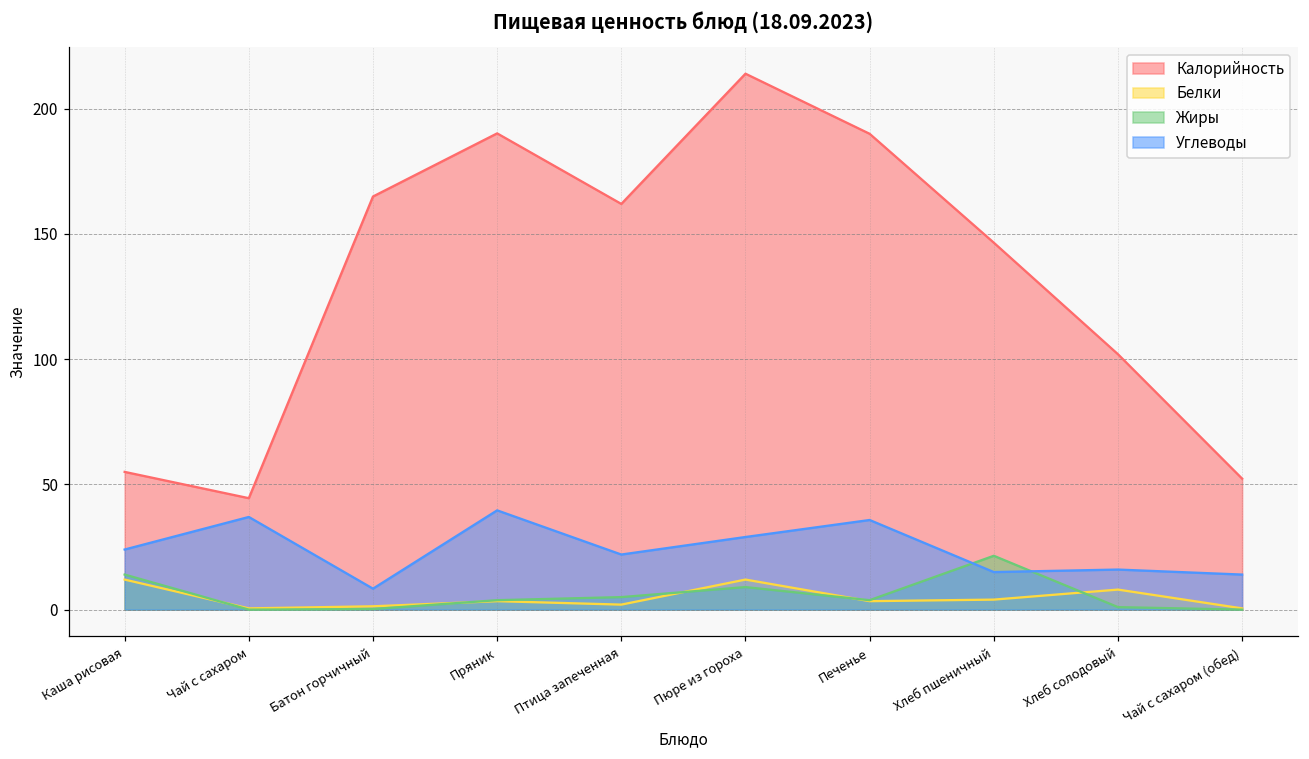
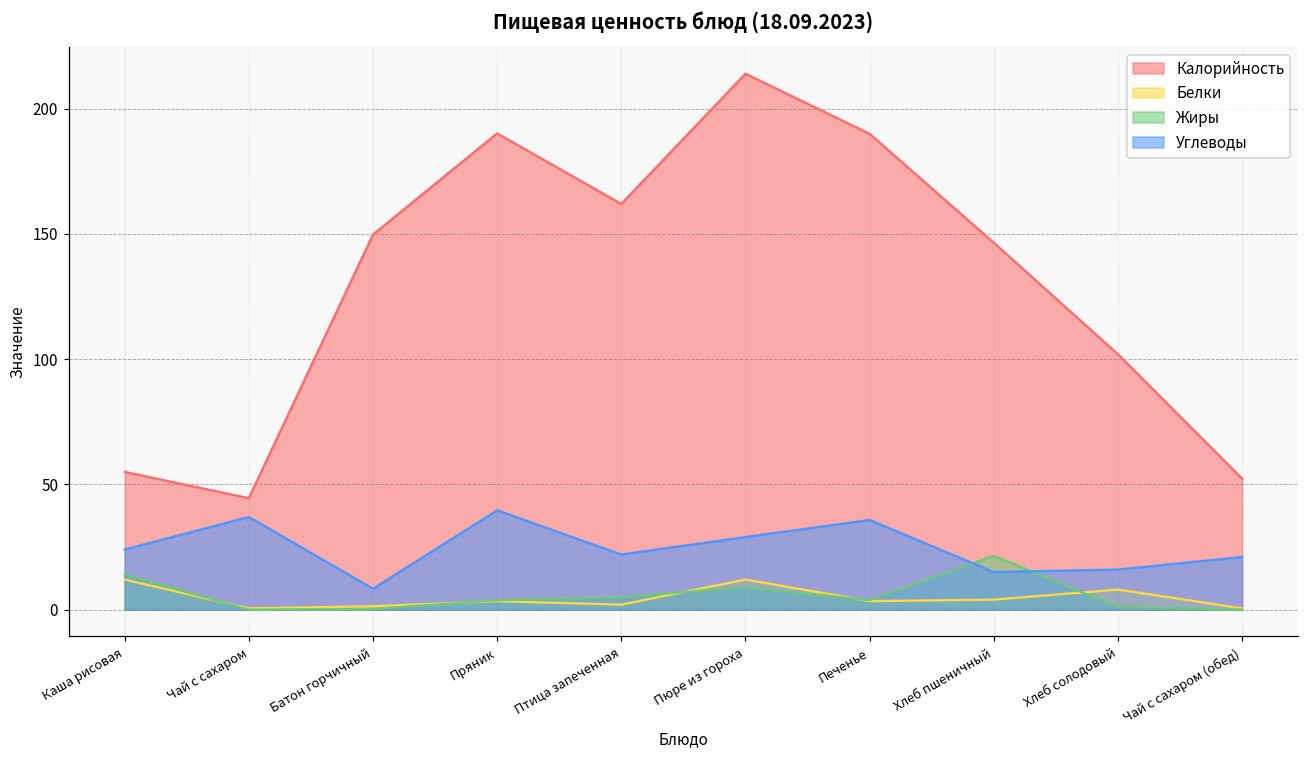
Калорийность, Батон горчичный: 165 -> 150
Углеводы, Чай с сахаром (обед): 14 -> 21
